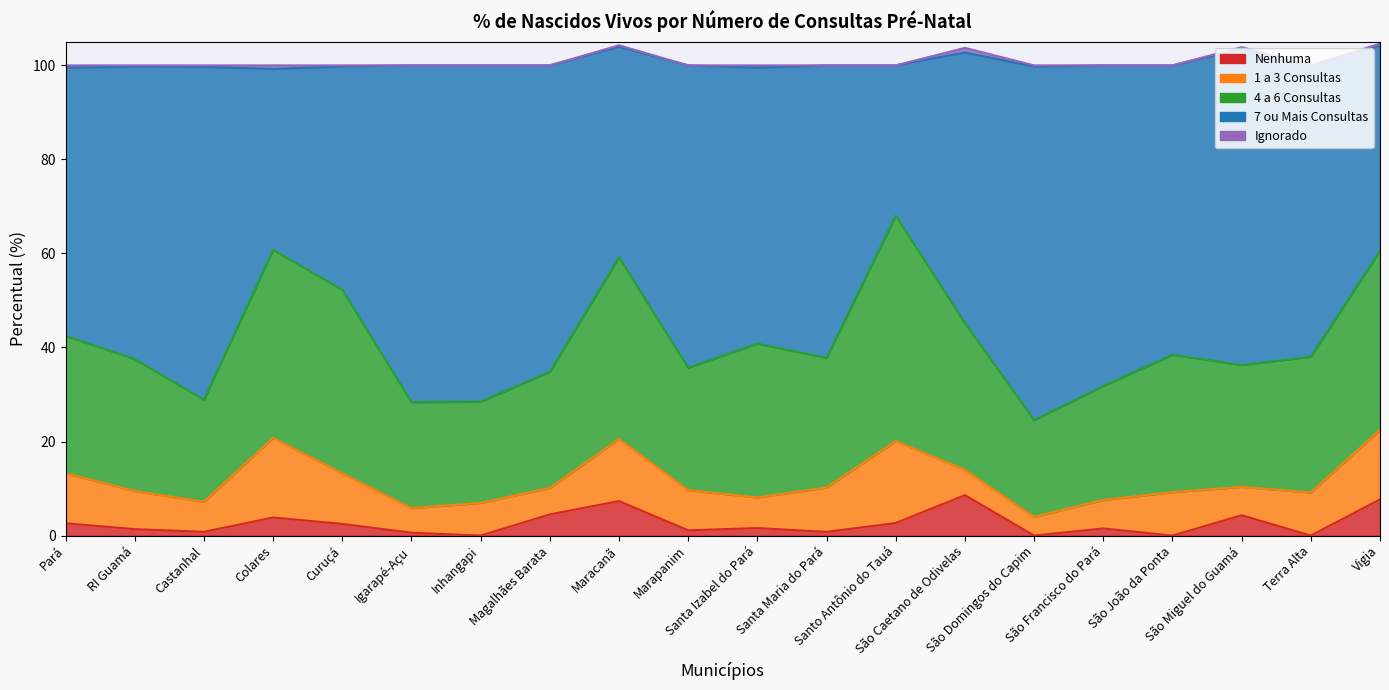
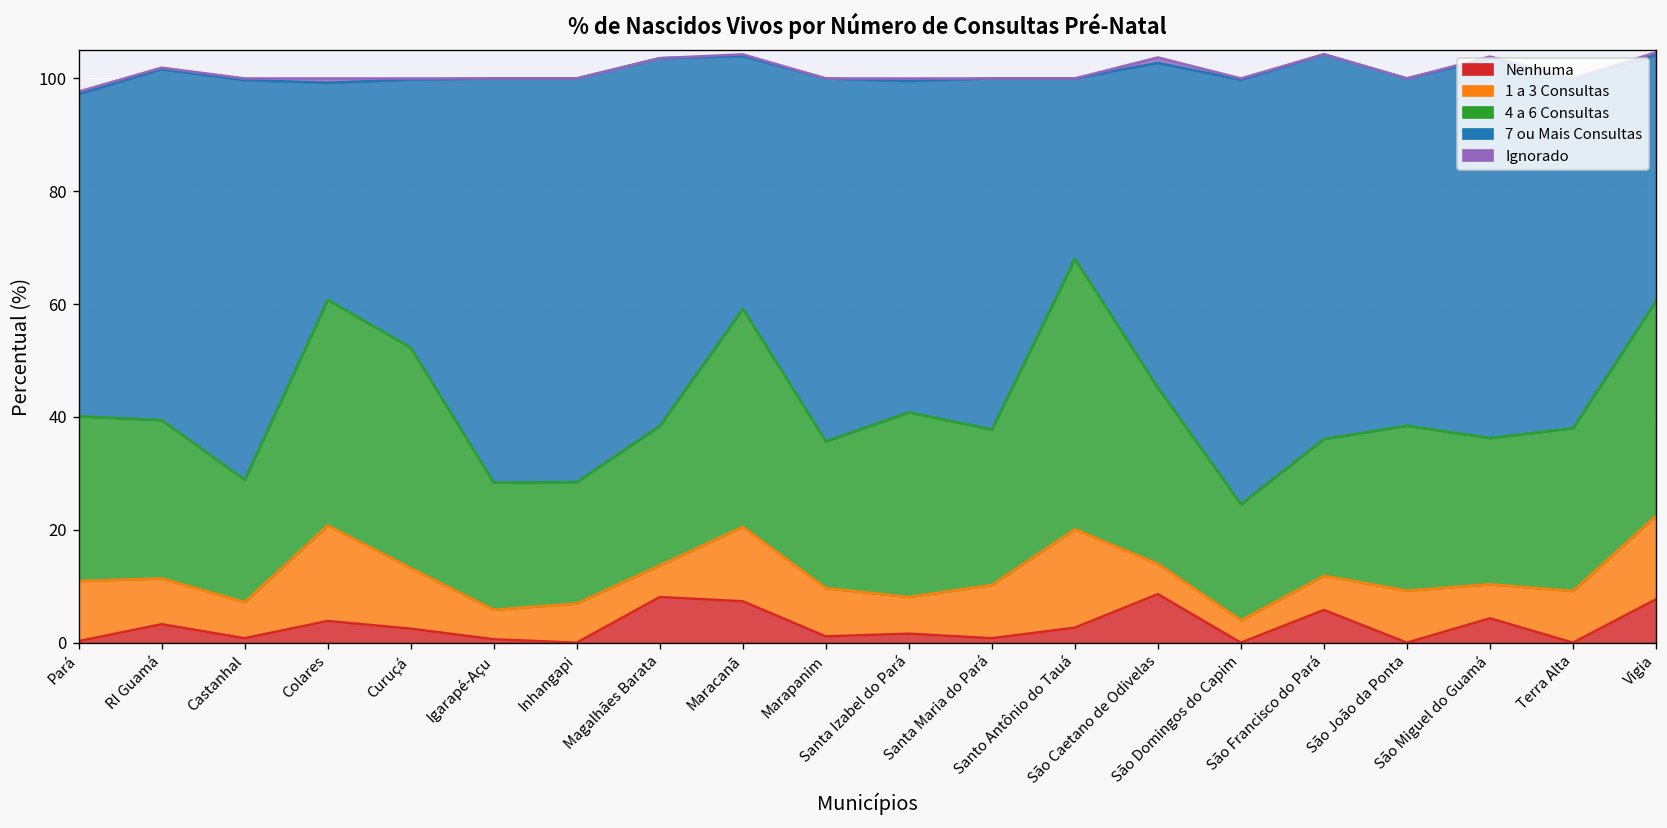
Nenhuma, Pará: 3 -> 0
Nenhuma, RI Guamá: 1 -> 3
Nenhuma, Magalhães Barata: 4 -> 8
Nenhuma, São Francisco do Pará: 2 -> 6
